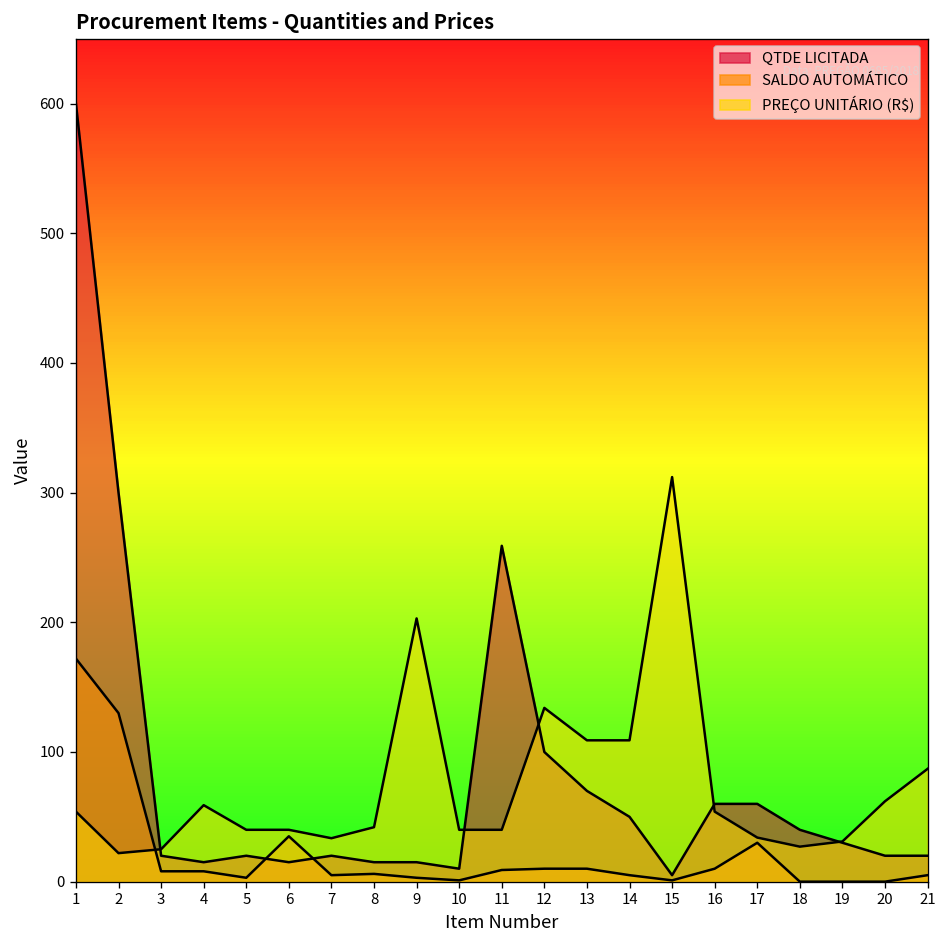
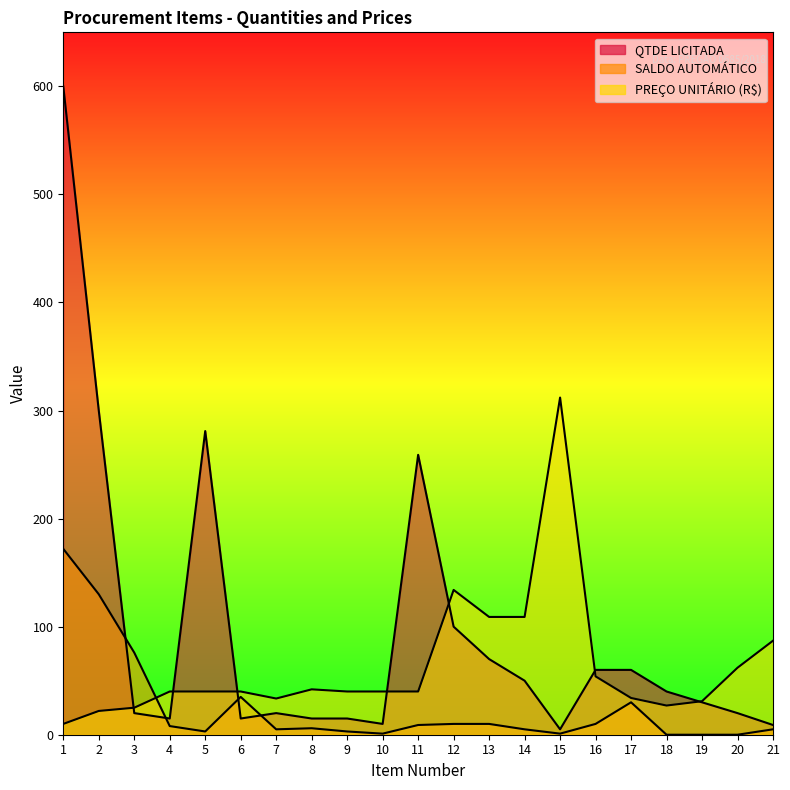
PREÇO UNITÁRIO (R$), 1: 54 -> 10
SALDO AUTOMÁTICO, 3: 8 -> 76
PREÇO UNITÁRIO (R$), 4: 59 -> 40
QTDE LICITADA, 5: 20 -> 281
PREÇO UNITÁRIO (R$), 9: 203 -> 40
QTDE LICITADA, 21: 20 -> 9
